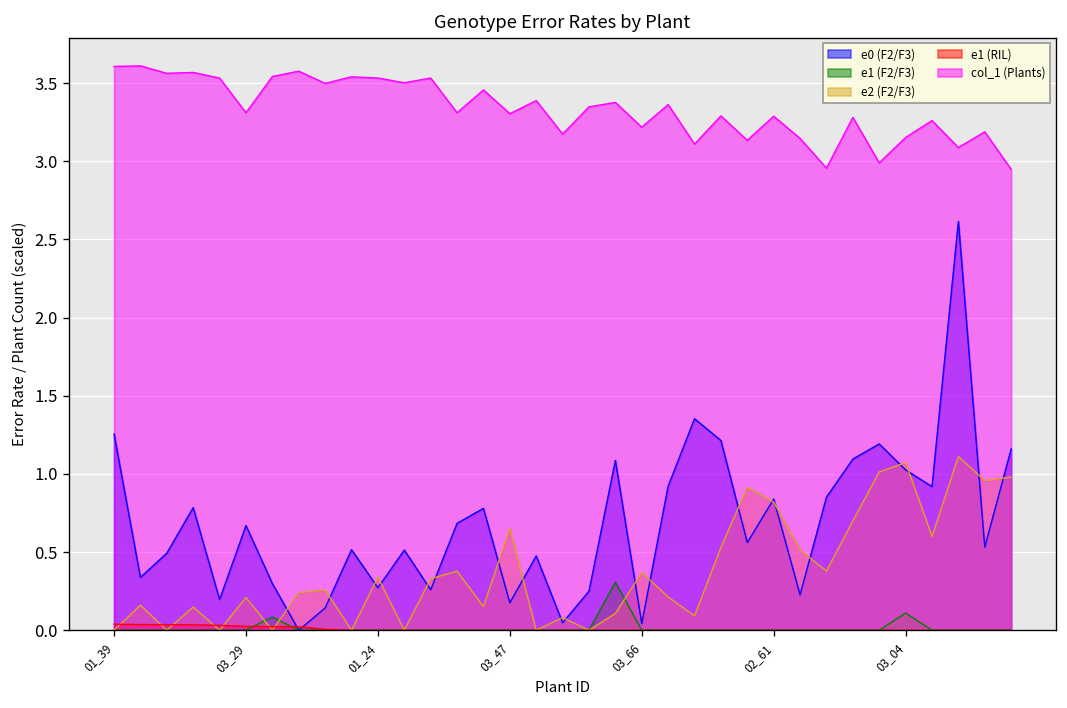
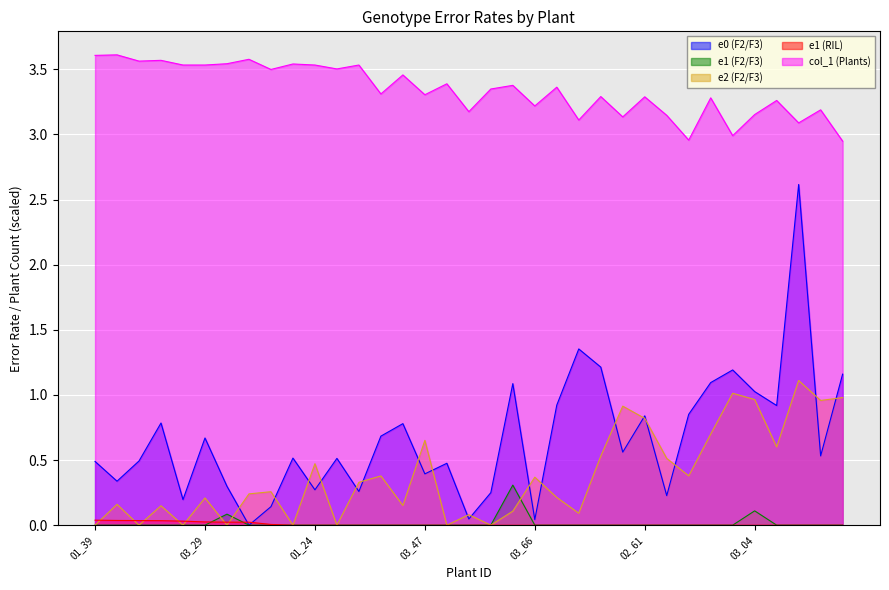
e0 (F2/F3), 01_39: 1.26 -> 0.49
col_1 (Plants), 03_29: 3.31 -> 3.53
e2 (F2/F3), 01_24: 0.34 -> 0.47
e0 (F2/F3), 03_47: 0.18 -> 0.39
e2 (F2/F3), 03_04: 1.07 -> 0.96
